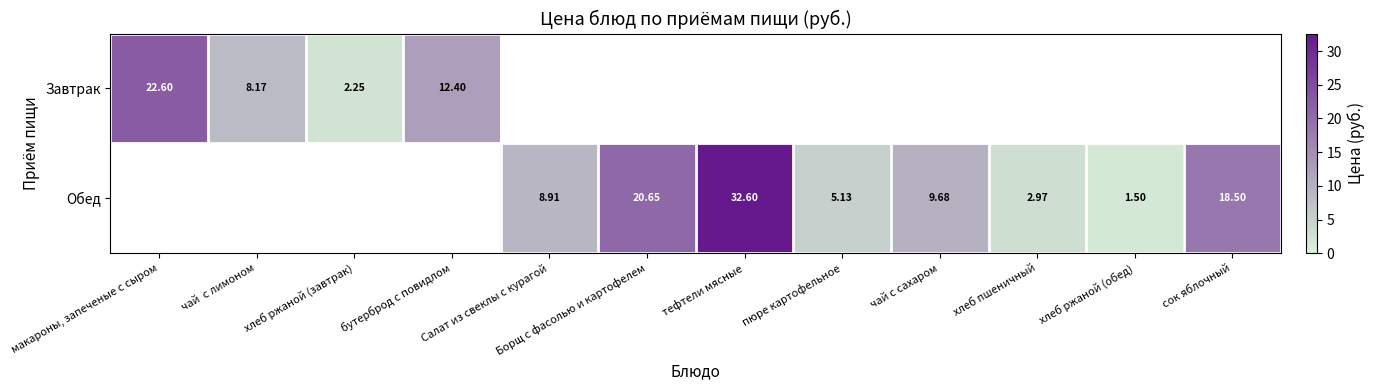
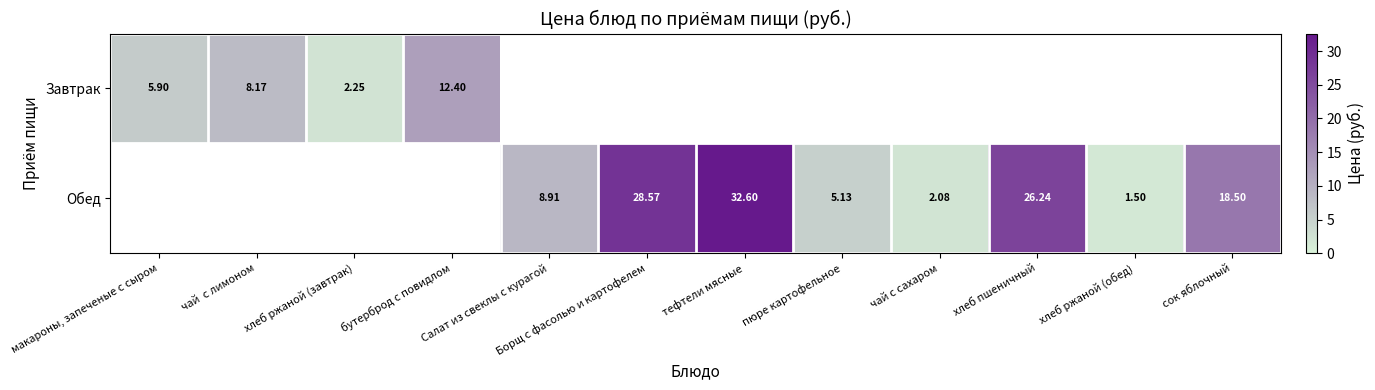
Завтрак, макароны, запеченые с сыром: 22.60 -> 5.90
Обед, Борщ с фасолью и картофелем: 20.65 -> 28.57
Обед, чай с сахаром: 9.68 -> 2.08
Обед, хлеб пшеничный: 2.97 -> 26.24
